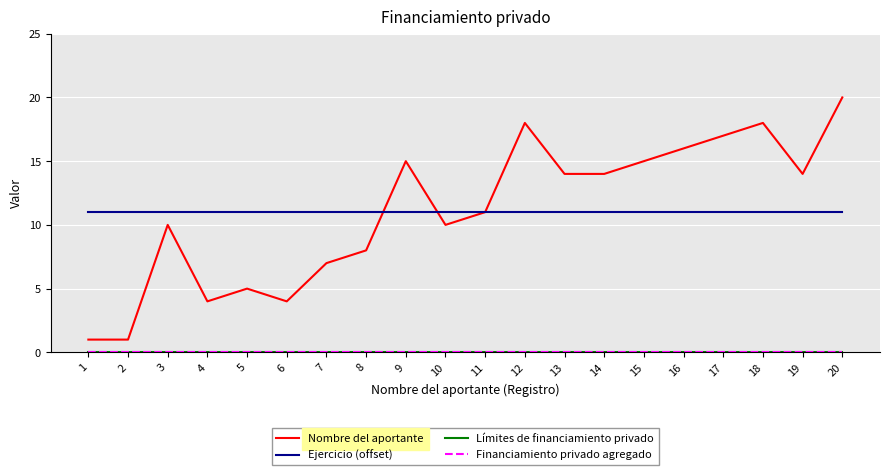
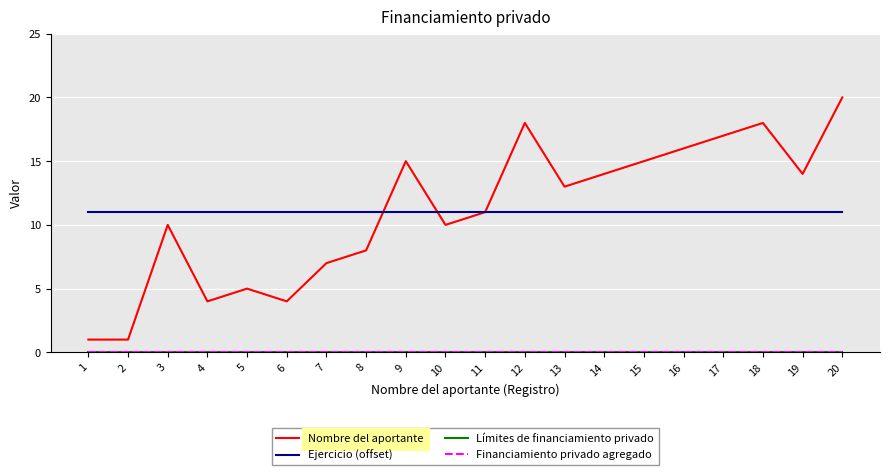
Nombre del aportante, 13: 14 -> 13
